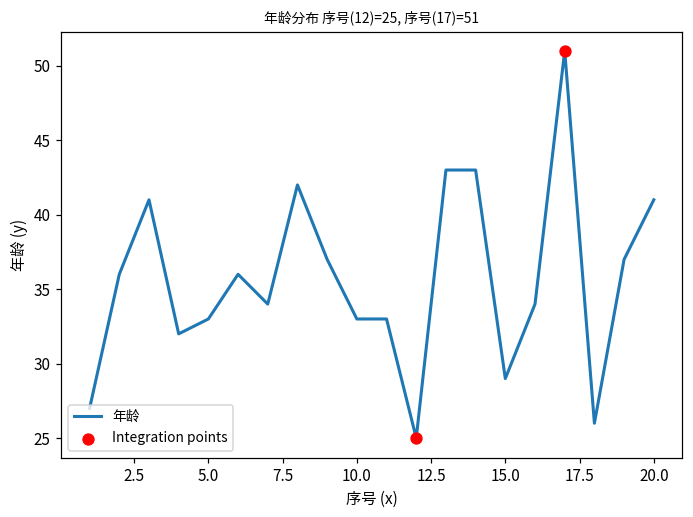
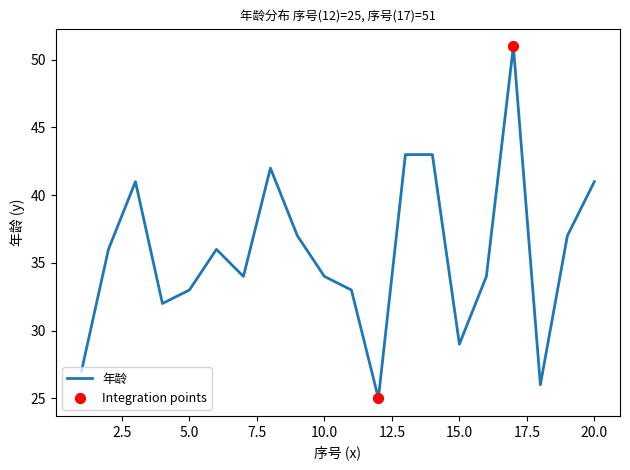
年龄, 10.0: 33 -> 34
